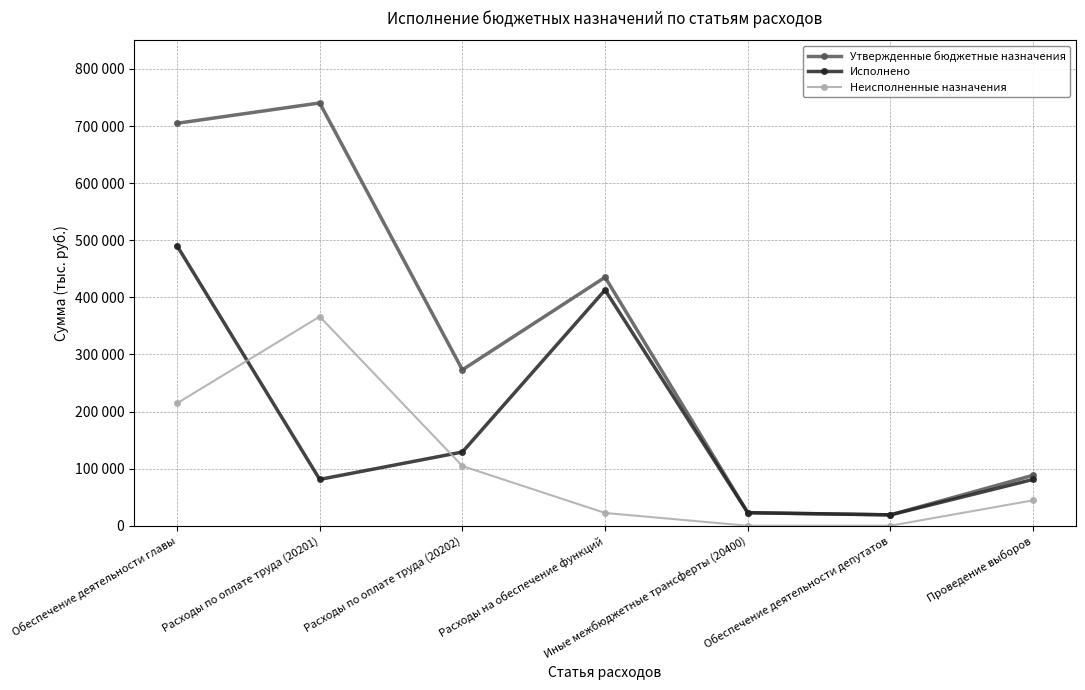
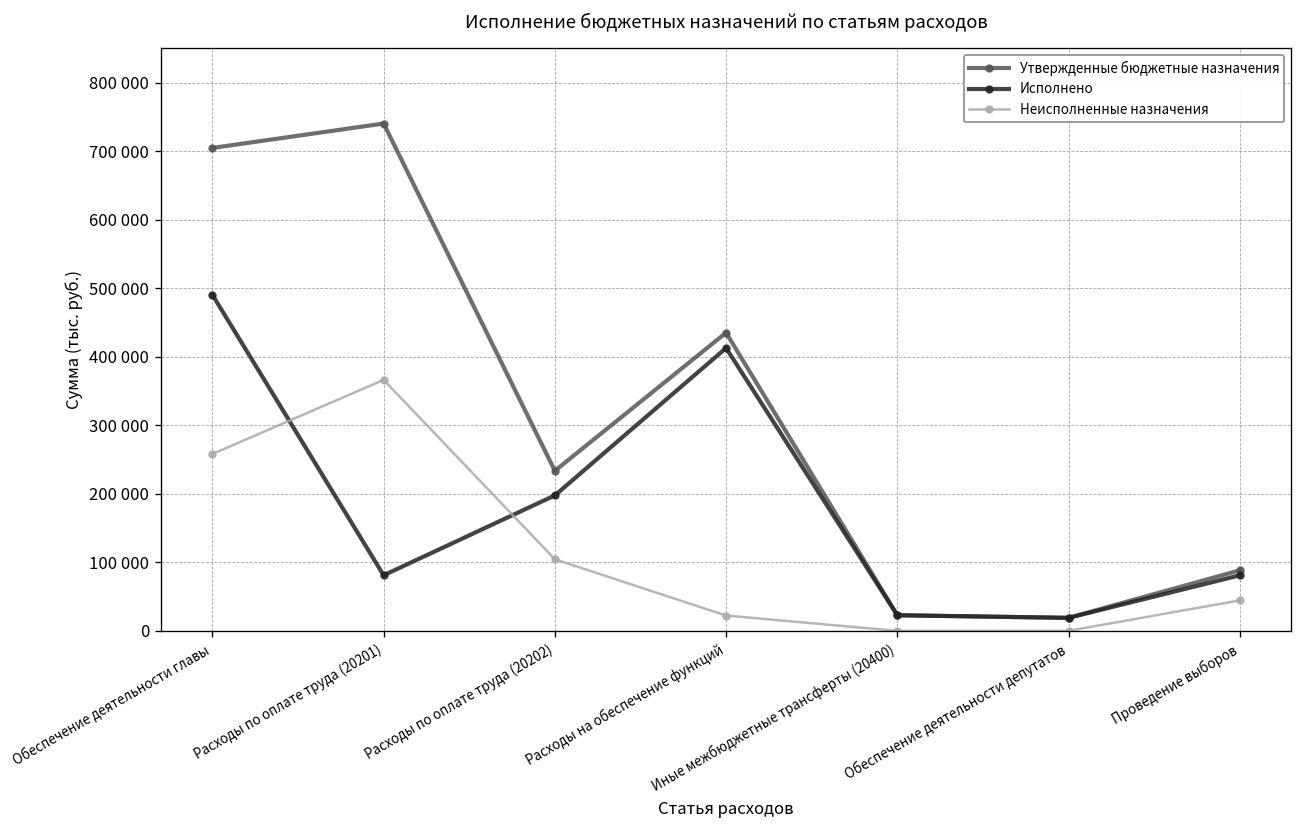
Неисполненные назначения, Обеспечение деятельности главы: 210000 -> 260000
Утвержденные бюджетные назначения, Расходы по оплате труда (20202): 270000 -> 230000
Исполнено, Расходы по оплате труда (20202): 130000 -> 200000
